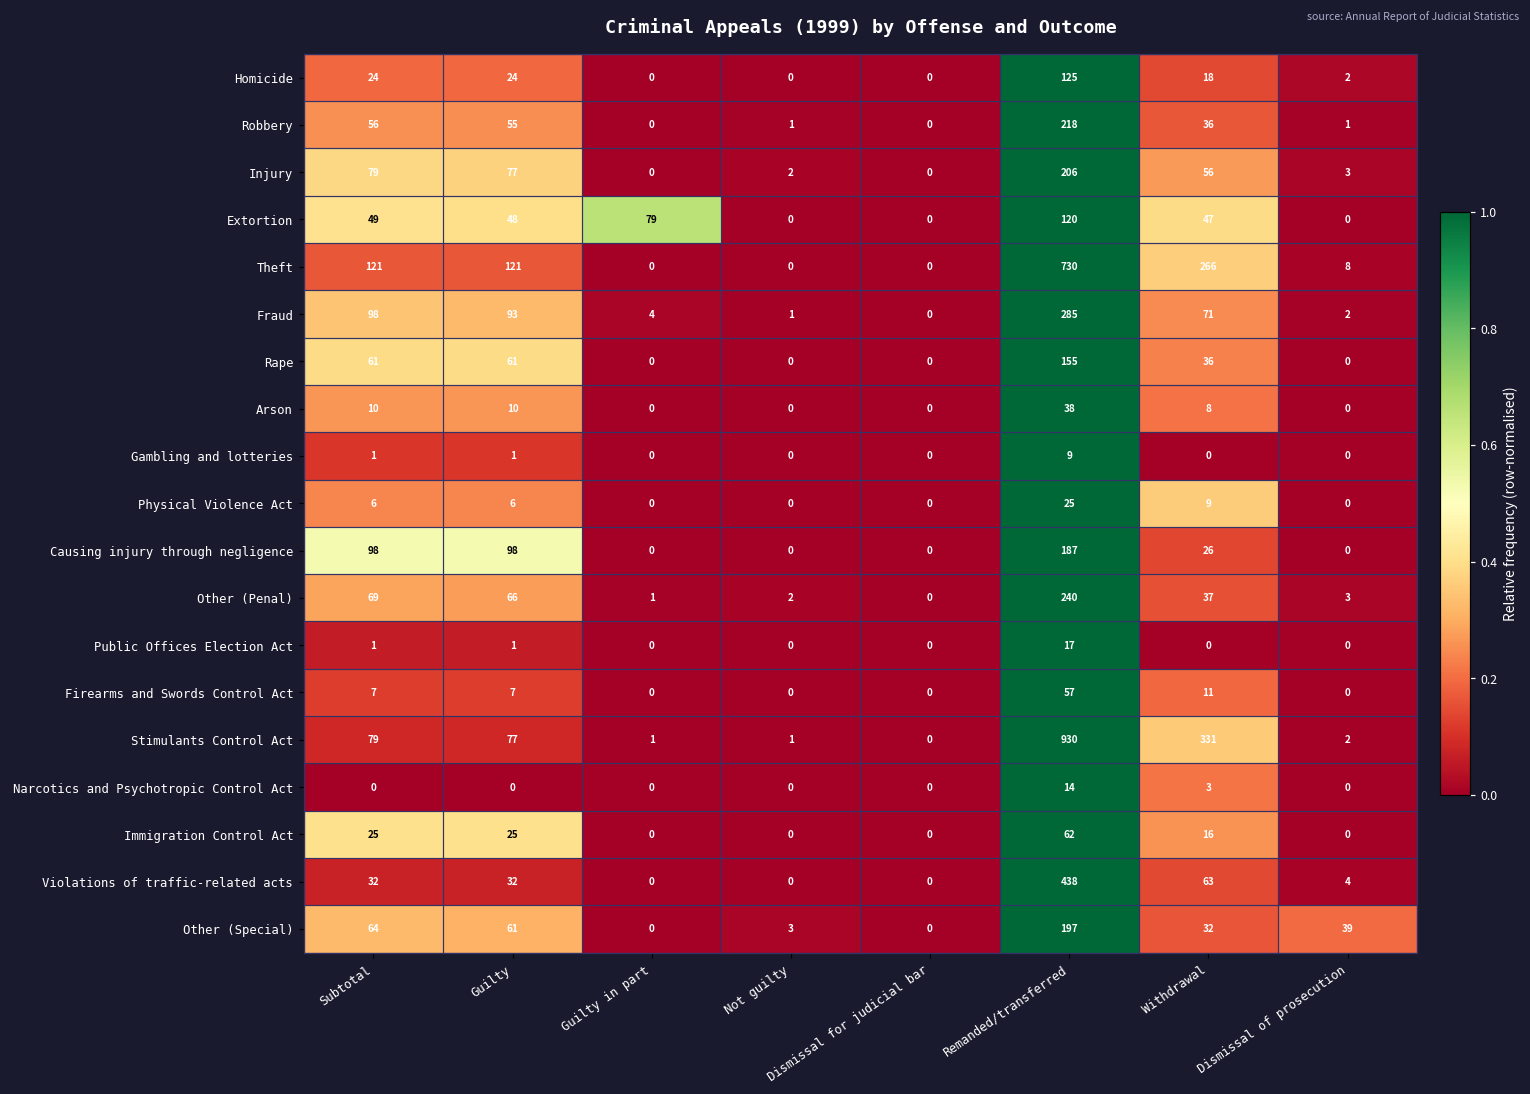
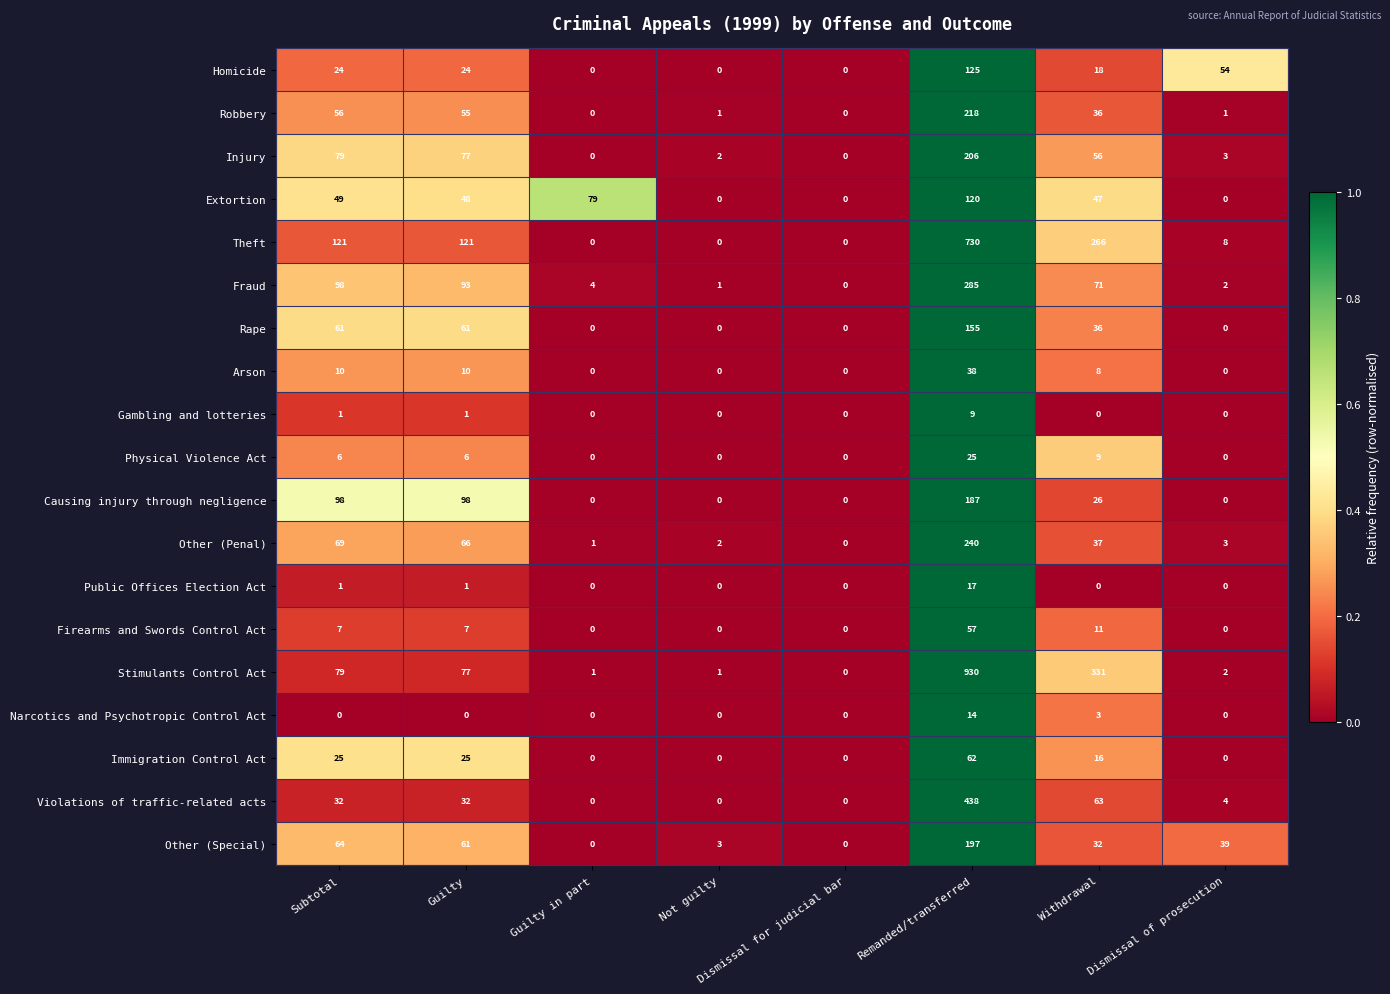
Homicide, Dismissal of prosecution: 2 -> 54
